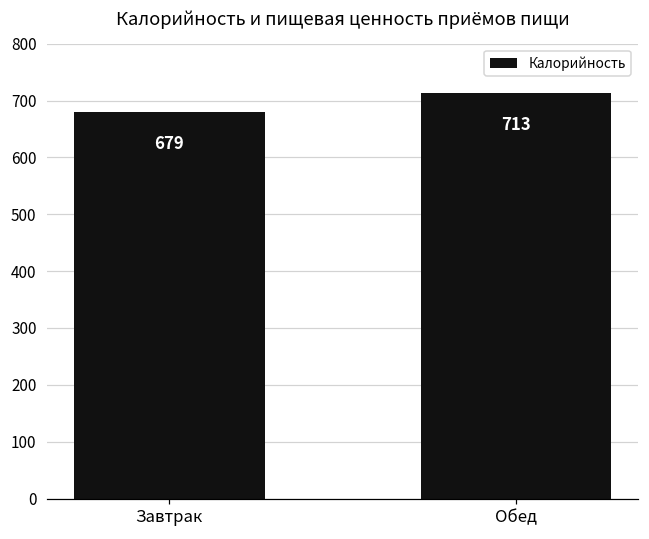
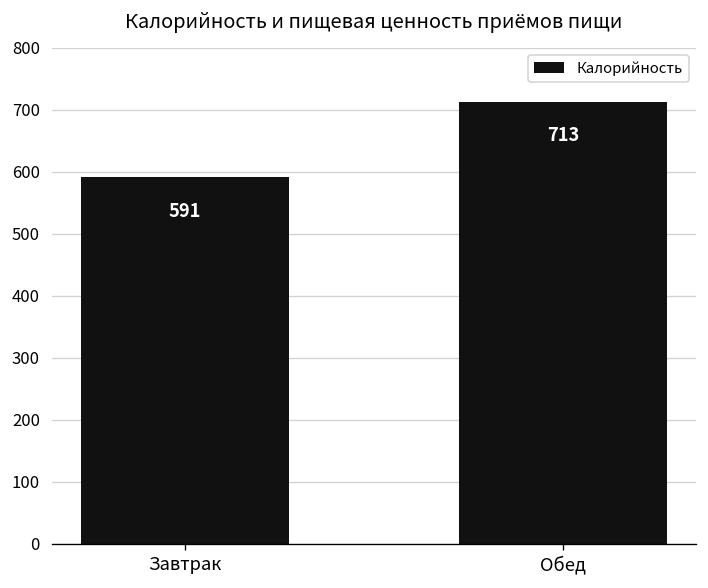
Завтрак: 679 -> 591
